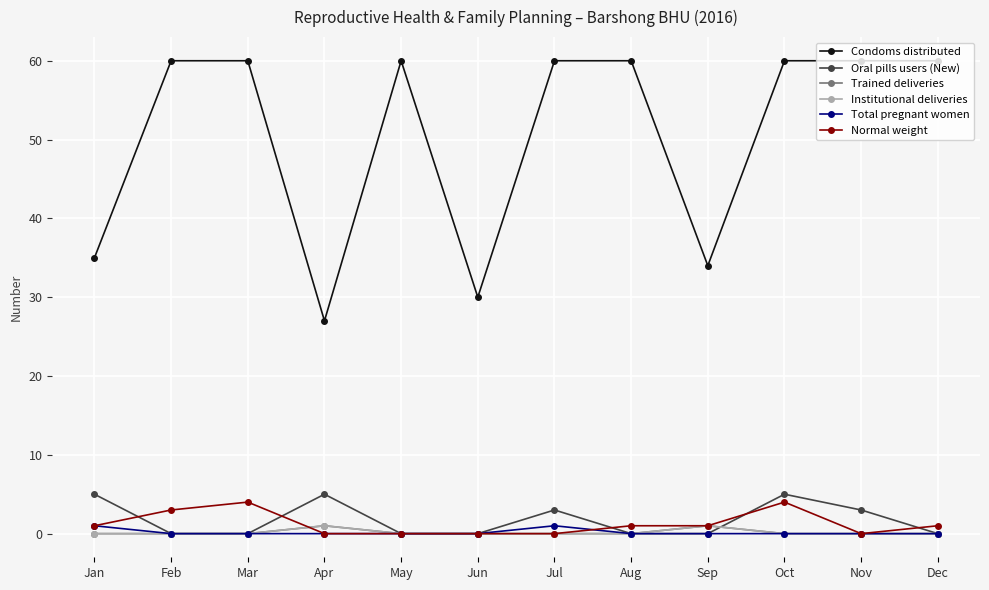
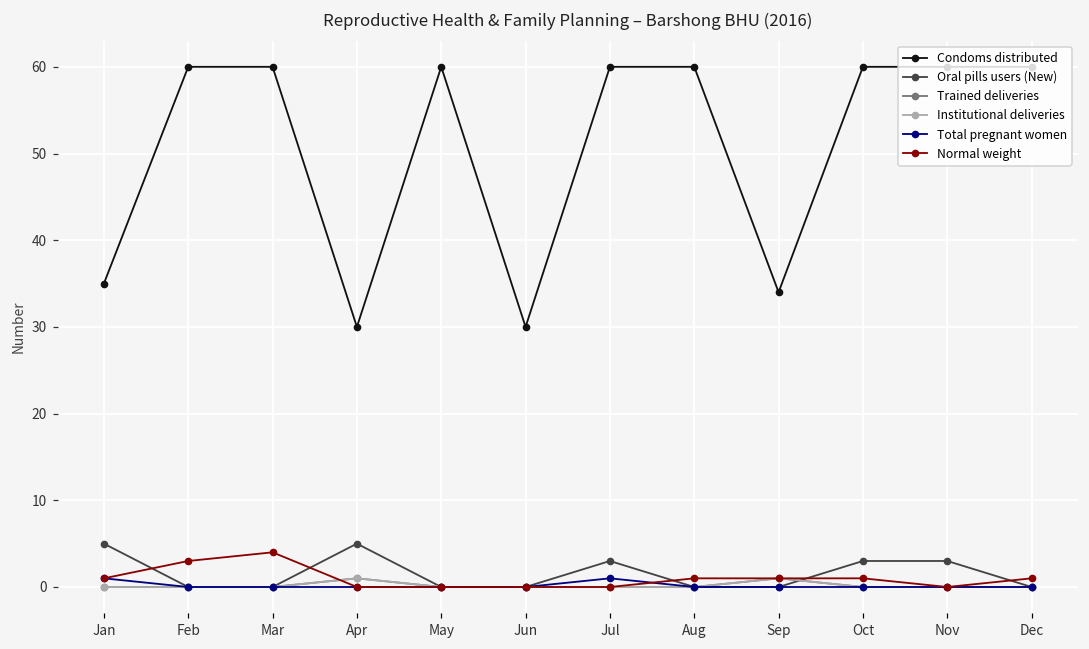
Condoms distributed, Apr: 27 -> 30
Oral pills users (New), Oct: 5 -> 3
Normal weight, Oct: 4 -> 1
